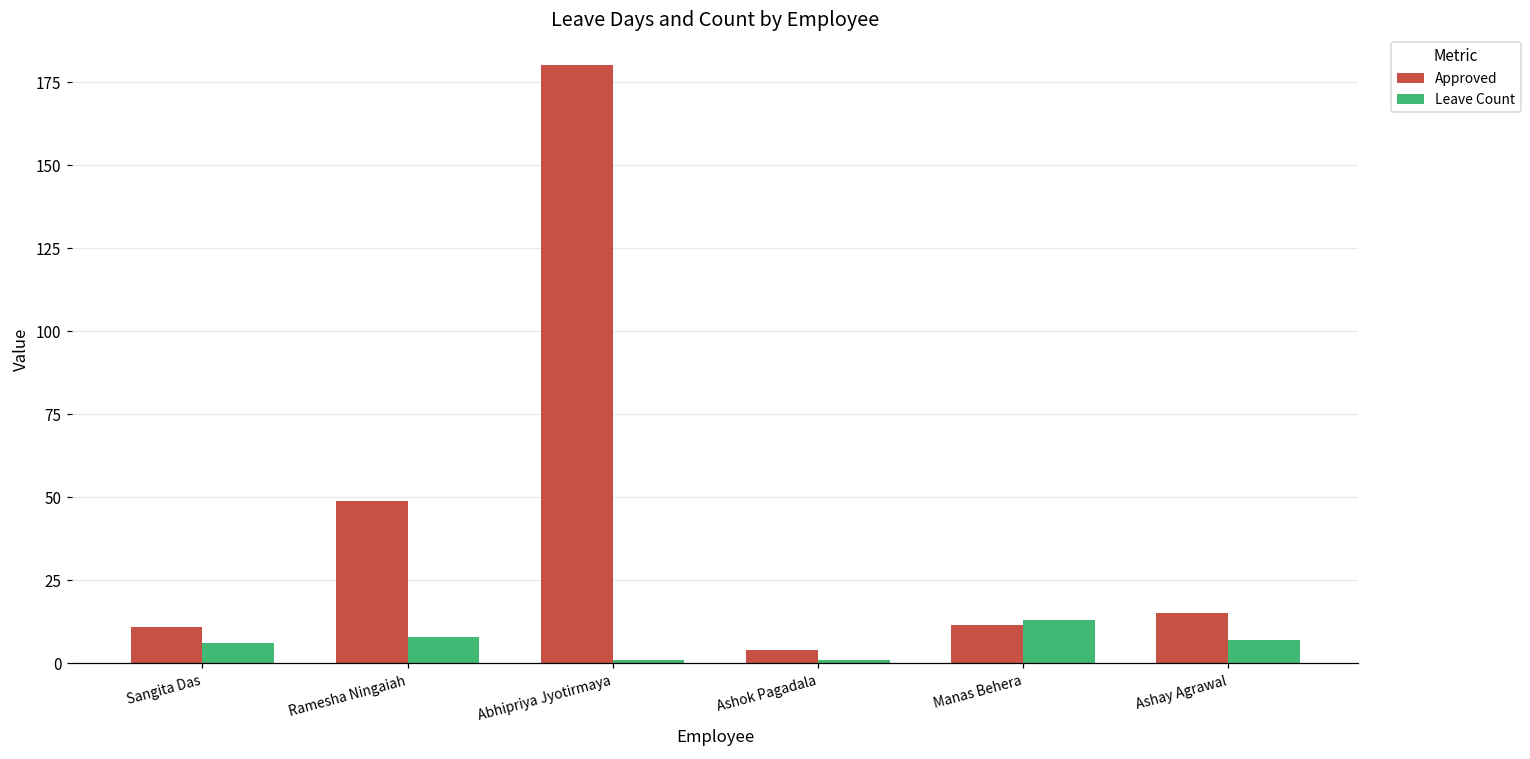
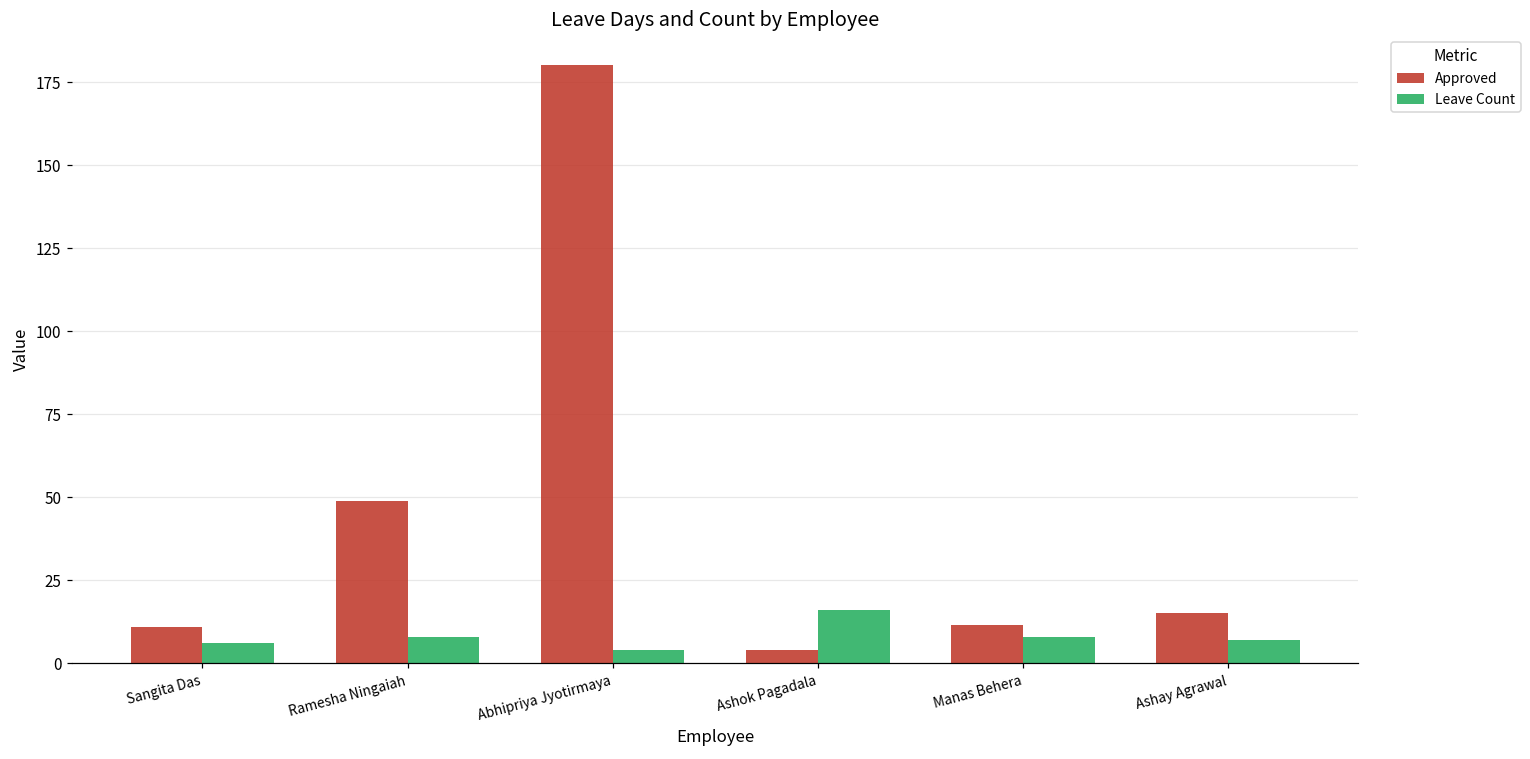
Leave Count, Abhipriya Jyotirmaya: 1 -> 4
Leave Count, Ashok Pagadala: 1 -> 16
Leave Count, Manas Behera: 13 -> 8
